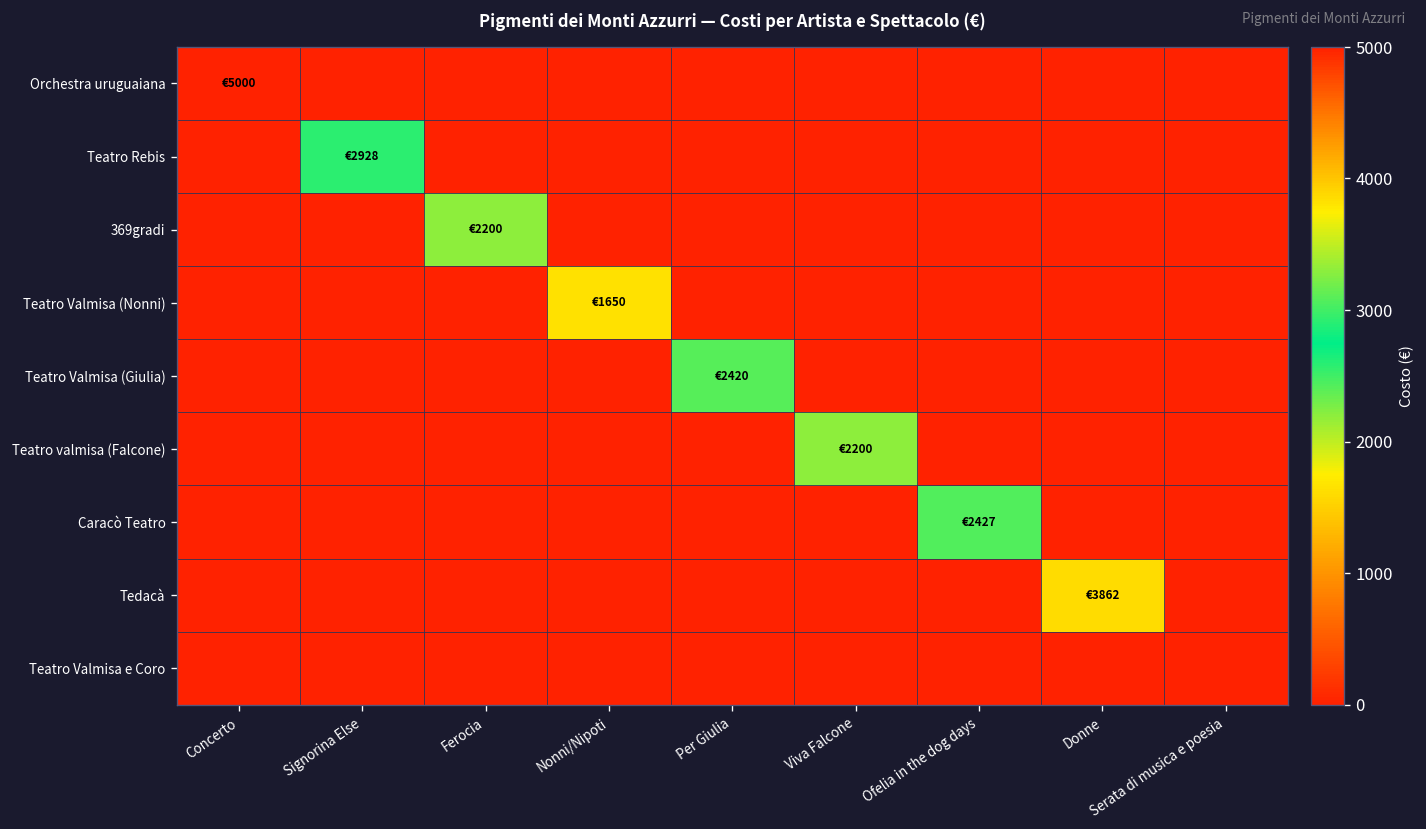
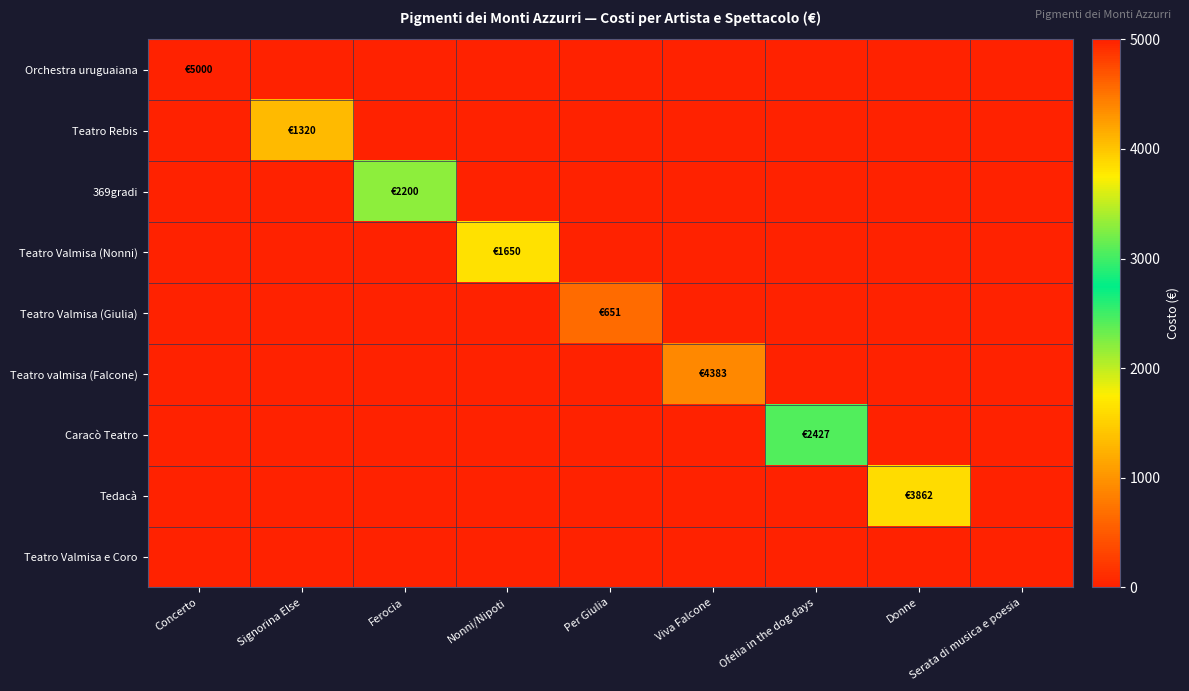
Teatro Rebis, Signorina Else: €2928 -> €1320
Teatro Valmisa (Giulia), Per Giulia: €2420 -> €651
Teatro valmisa (Falcone), Viva Falcone: €2200 -> €4383
